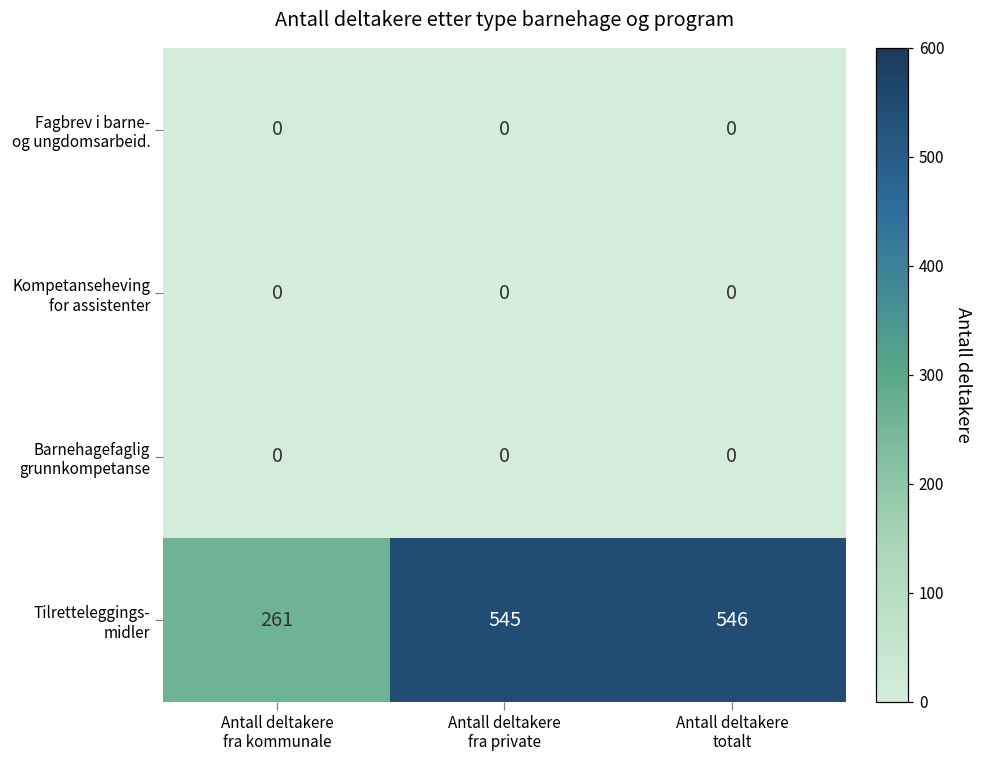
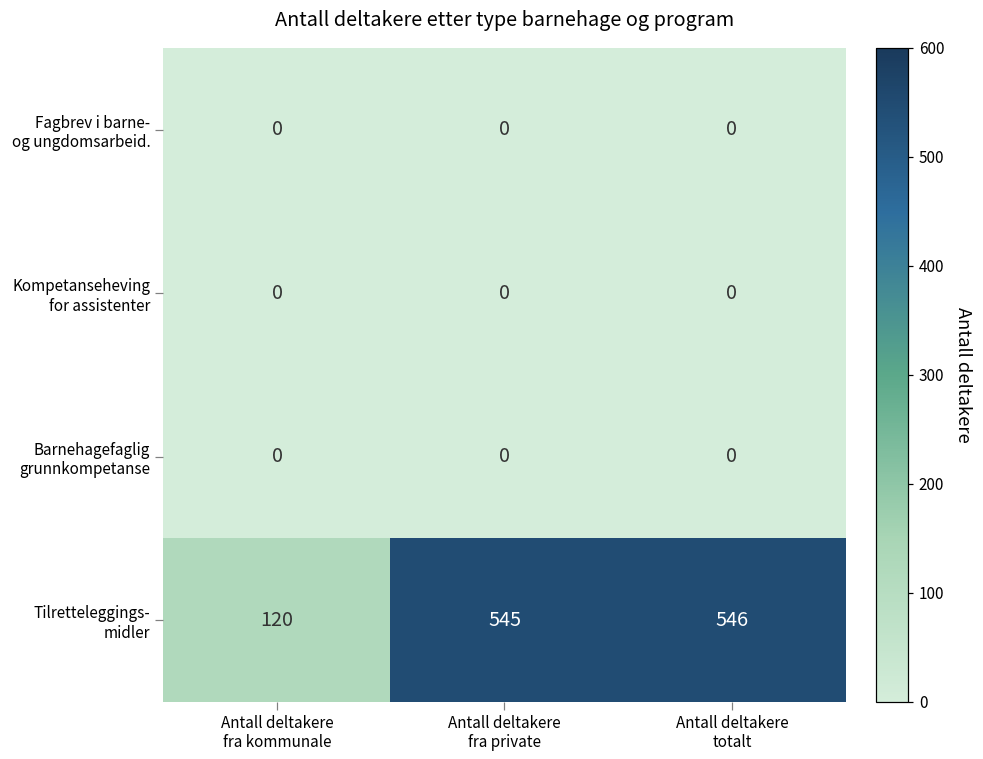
Tilretteleggings- midler, Antall deltakere fra kommunale: 261 -> 120
